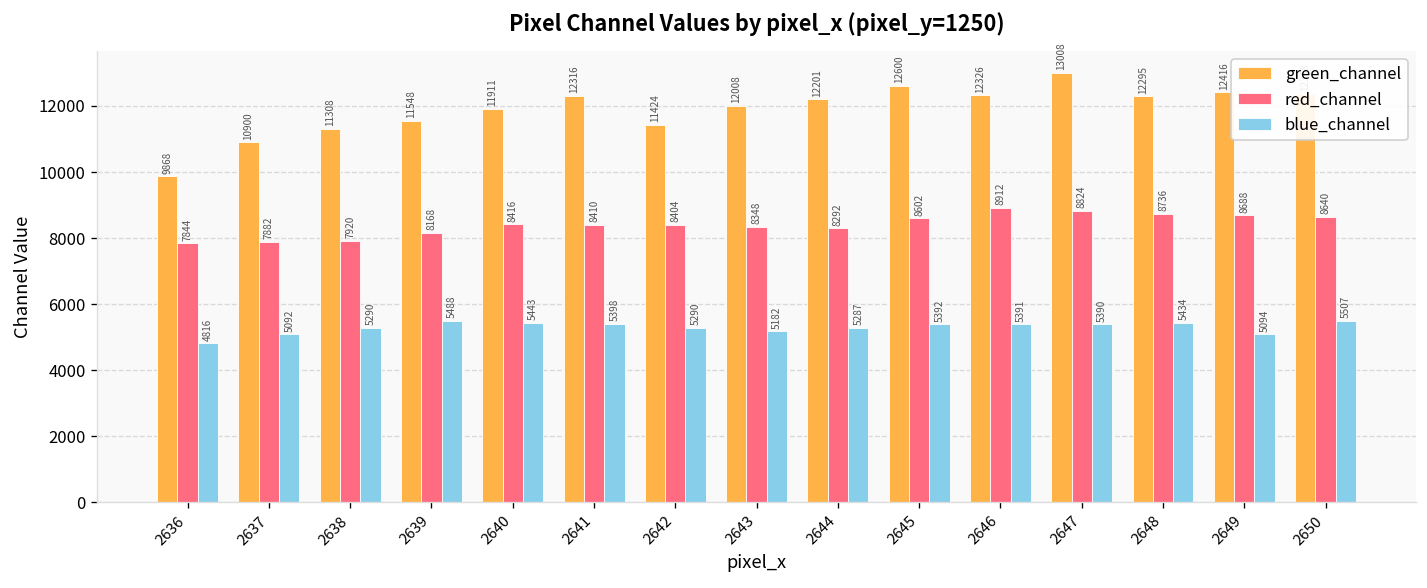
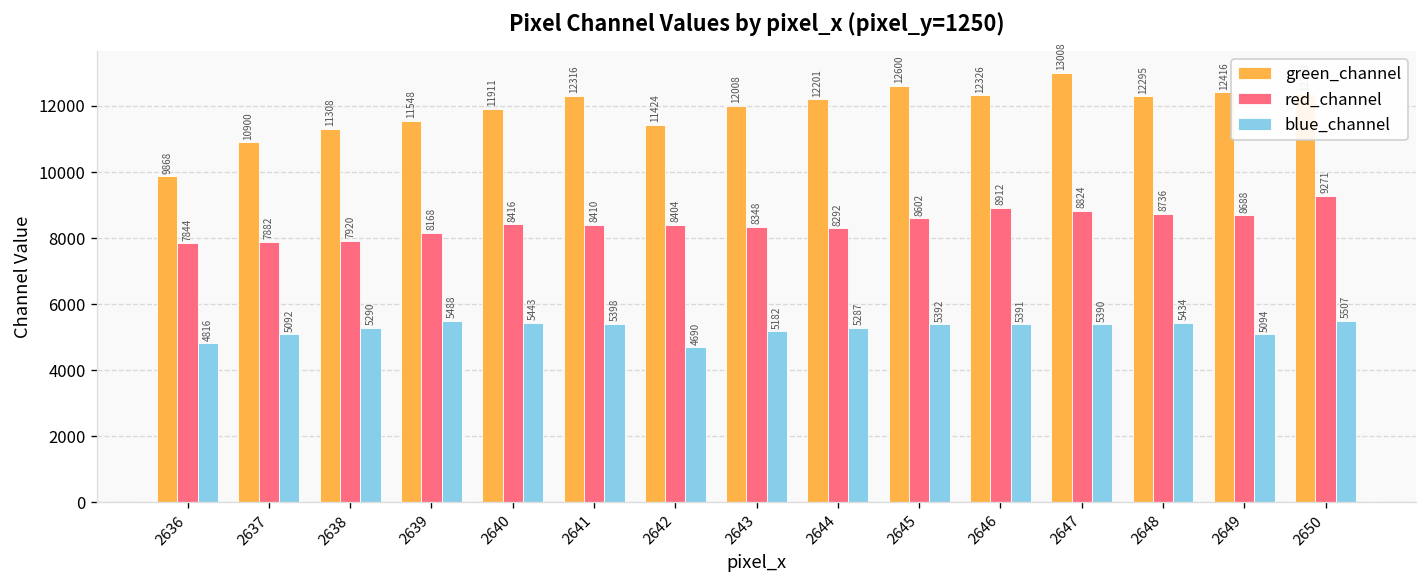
blue_channel, 2642: 5290 -> 4690
red_channel, 2650: 8640 -> 9271
